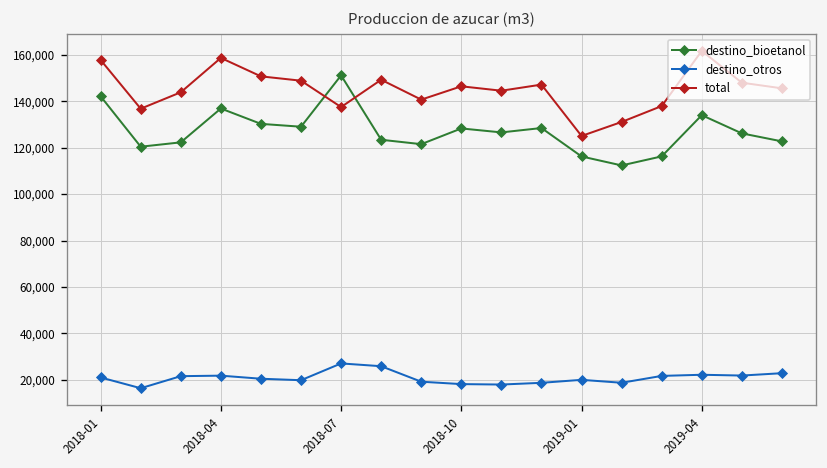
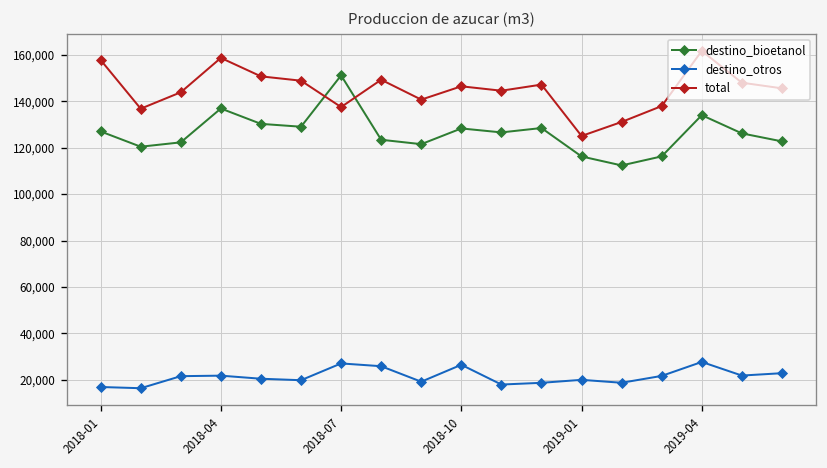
destino_bioetanol, 2018-01: 142,000 -> 127,000
destino_otros, 2018-01: 21,000 -> 17,000
destino_otros, 2018-10: 18,000 -> 26,000
destino_otros, 2019-04: 22,000 -> 28,000
